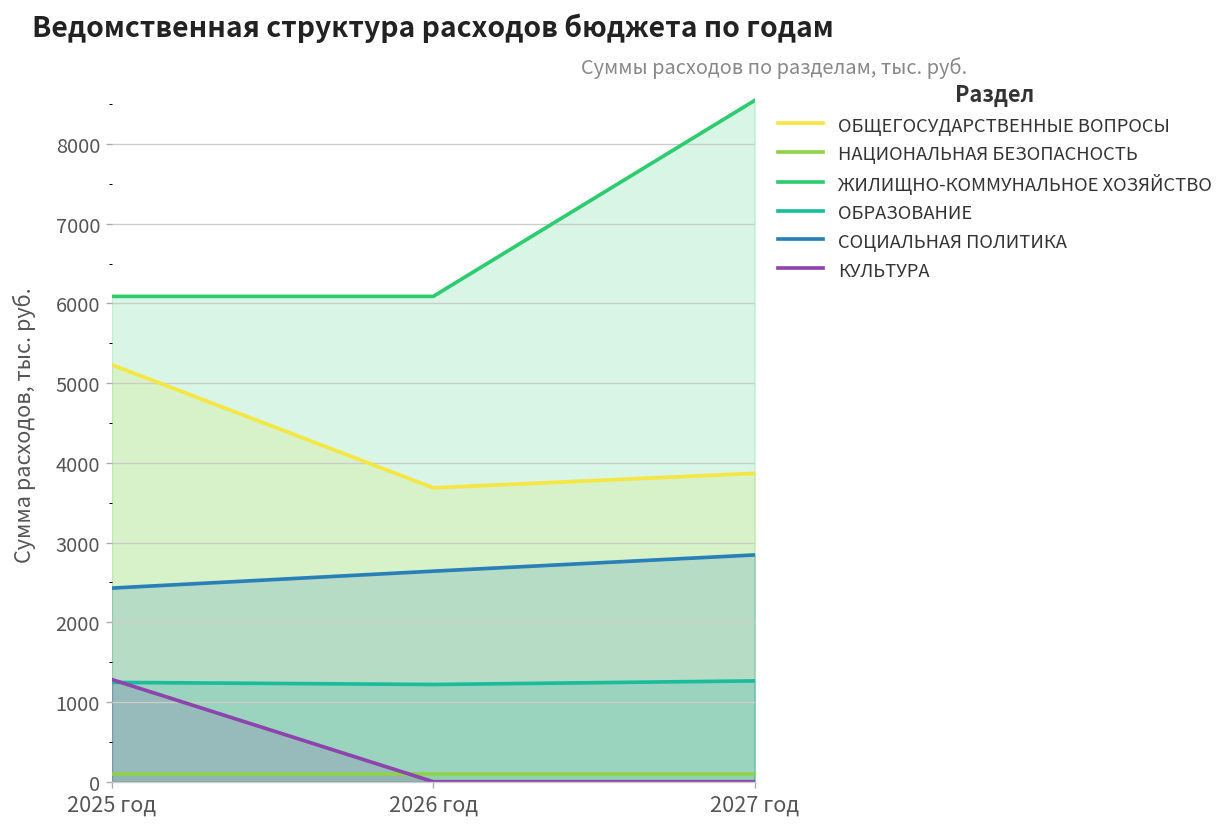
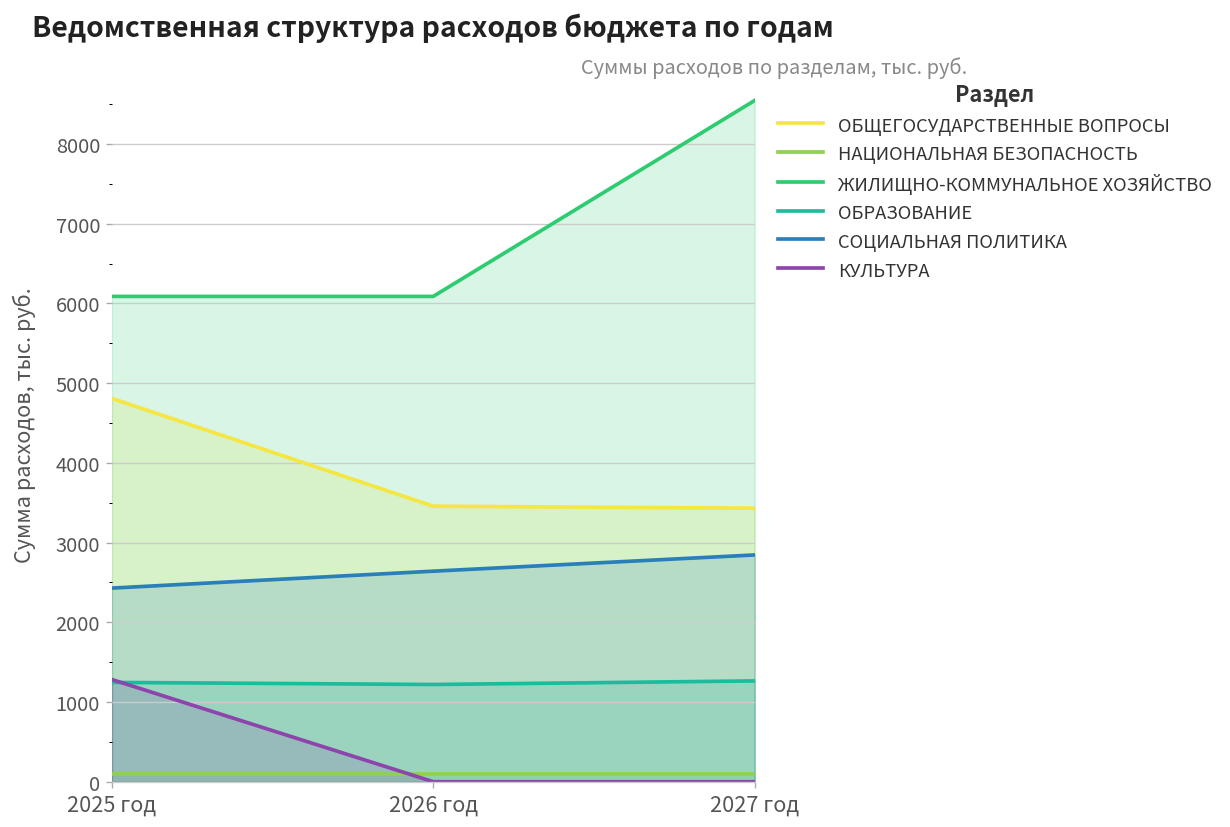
ОБЩЕГОСУДАРСТВЕННЫЕ ВОПРОСЫ, 2025 год: 5200 -> 4800
ОБЩЕГОСУДАРСТВЕННЫЕ ВОПРОСЫ, 2026 год: 3700 -> 3500
ОБЩЕГОСУДАРСТВЕННЫЕ ВОПРОСЫ, 2027 год: 3900 -> 3400
